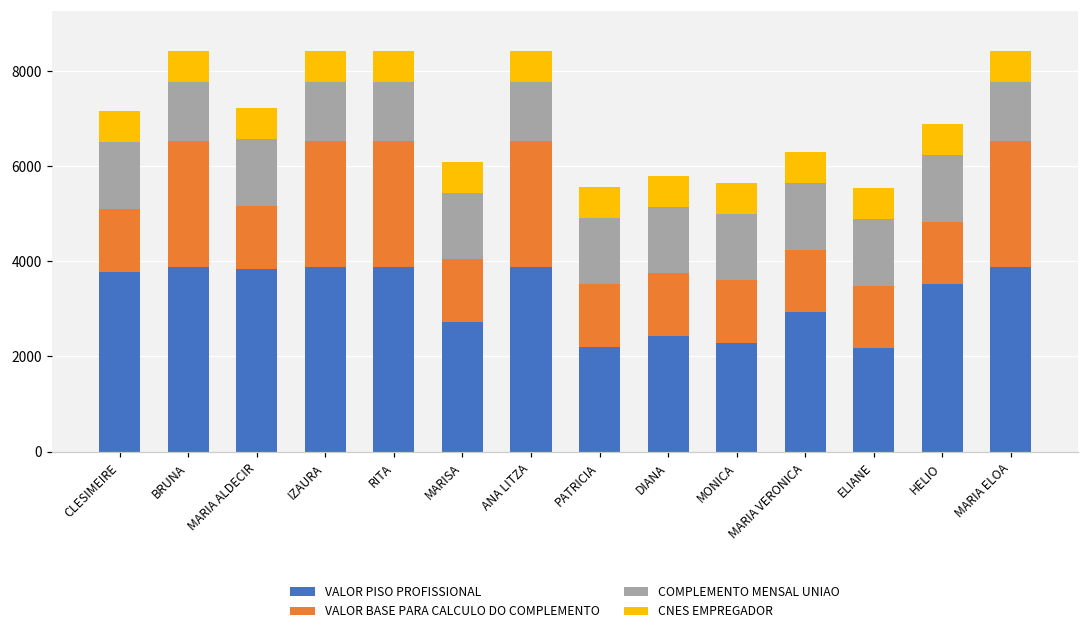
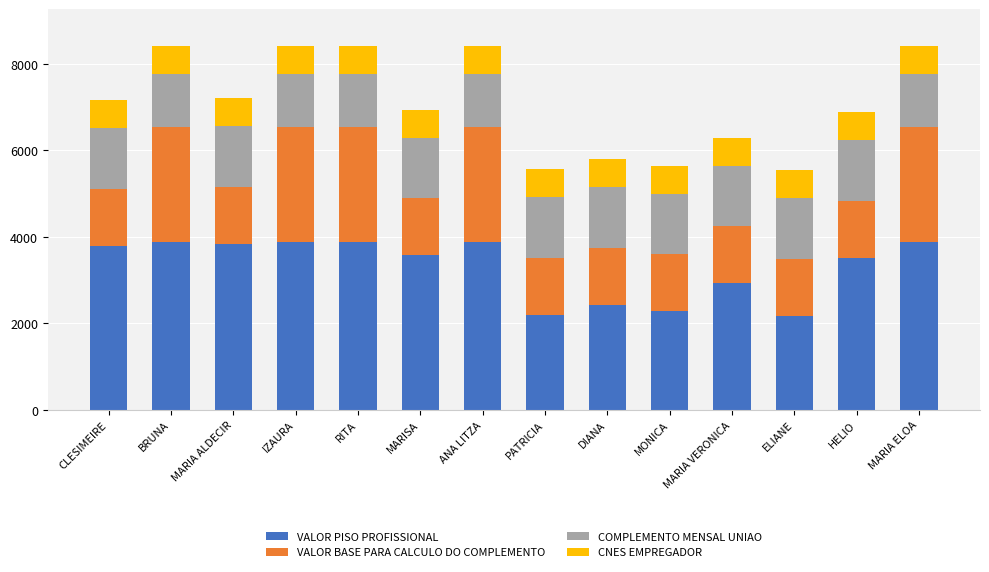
VALOR PISO PROFISSIONAL, MARISA: 2700 -> 3600
